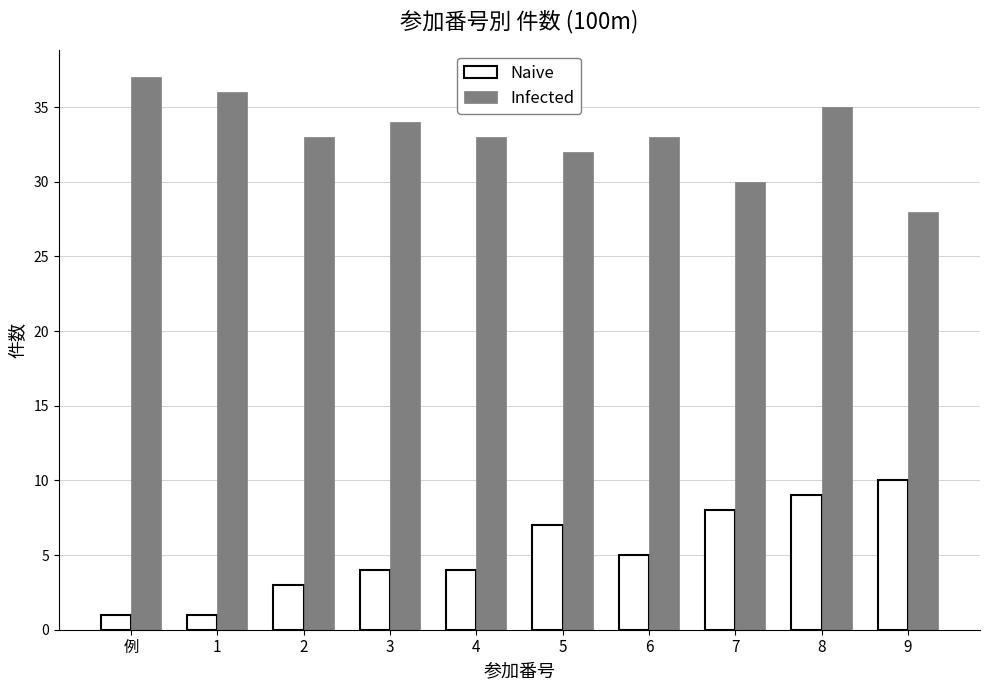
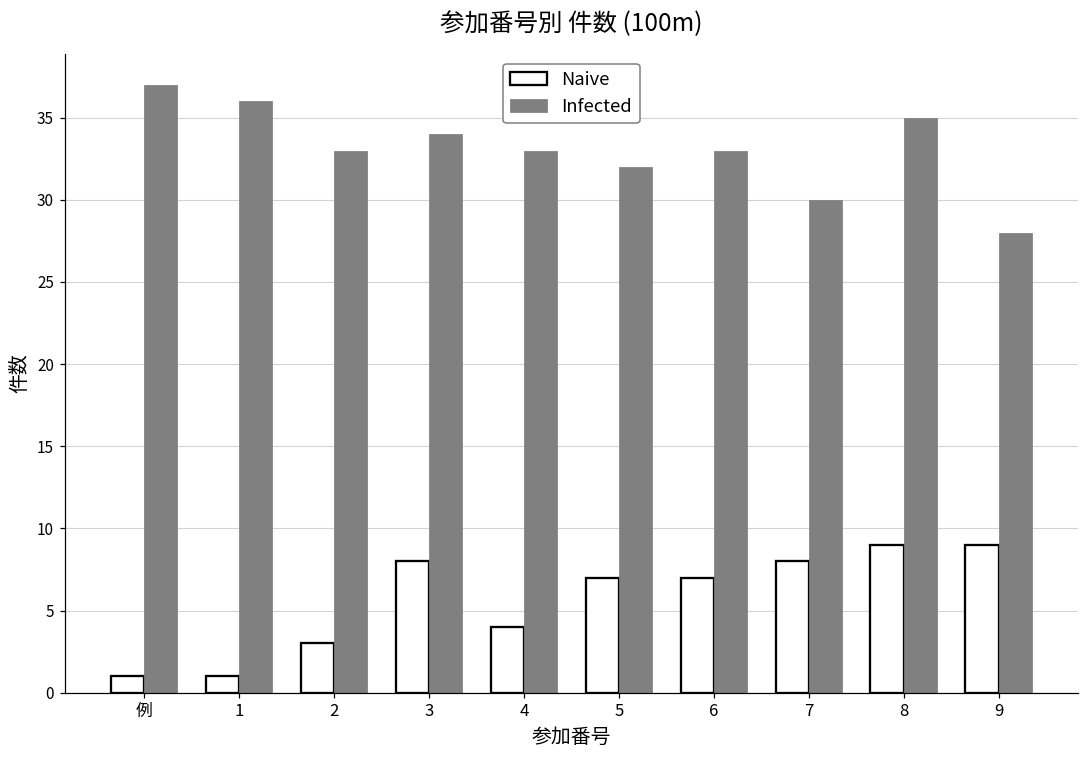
Naive, 3: 4 -> 8
Naive, 6: 5 -> 7
Naive, 9: 10 -> 9
